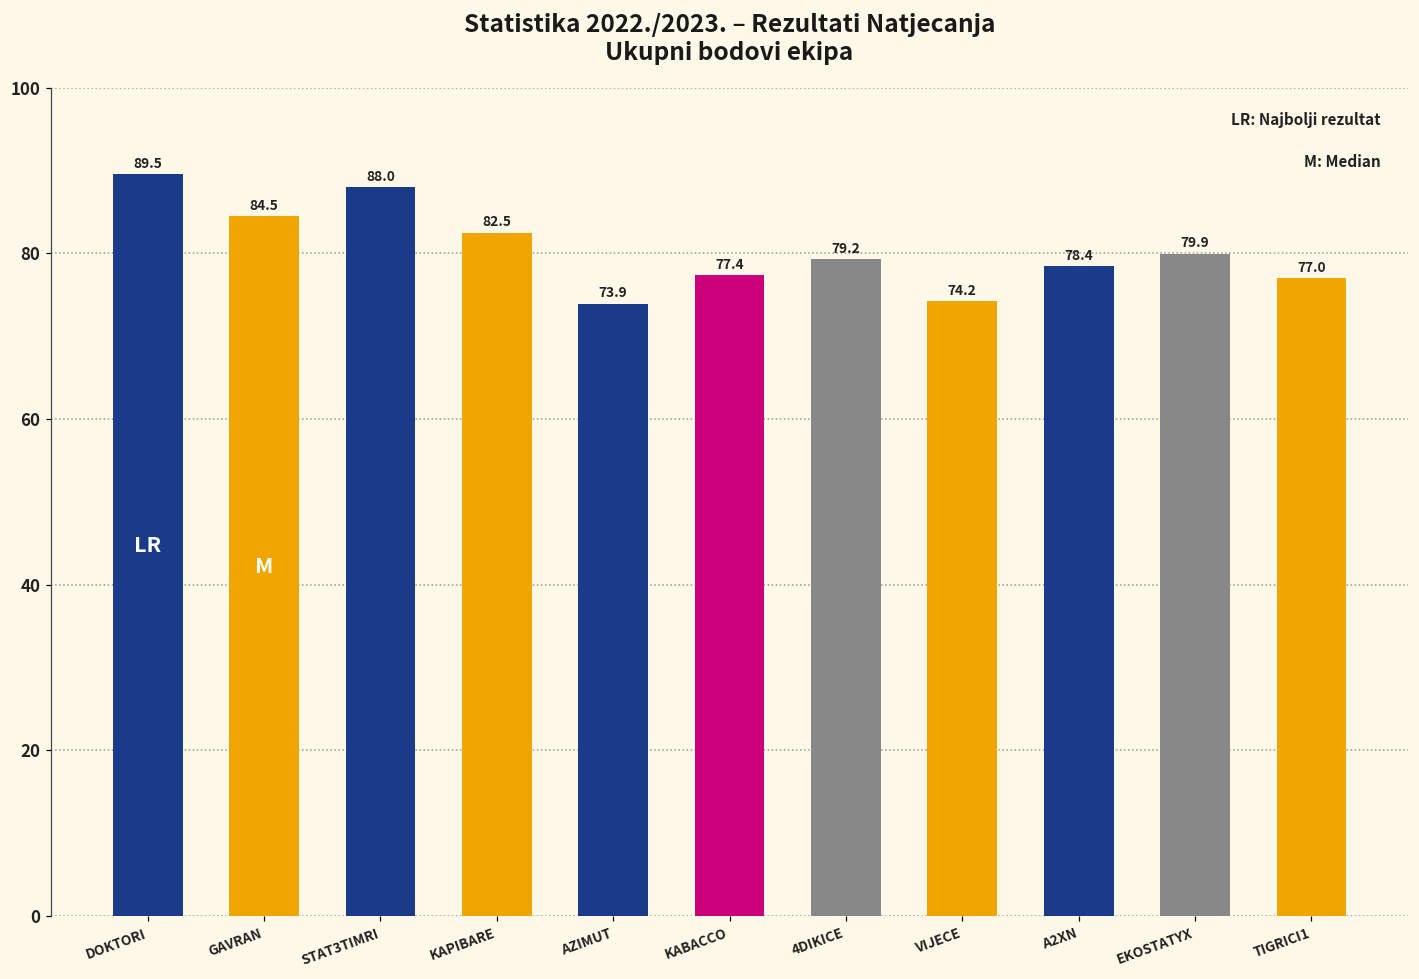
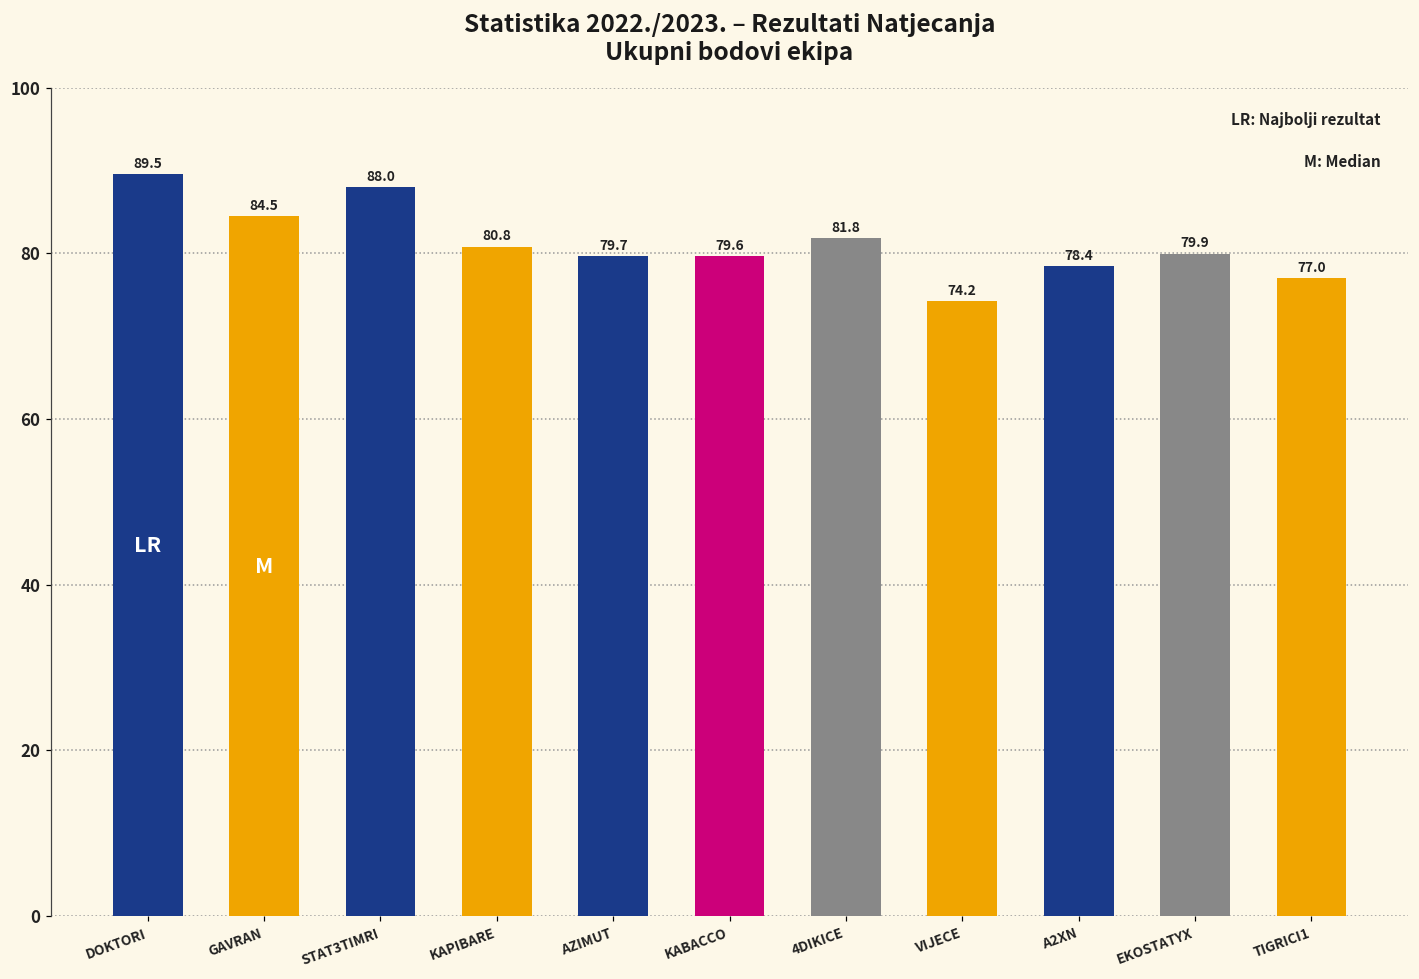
KAPIBARE: 82.5 -> 80.8
AZIMUT: 73.9 -> 79.7
KABACCO: 77.4 -> 79.6
4DIKICE: 79.2 -> 81.8
